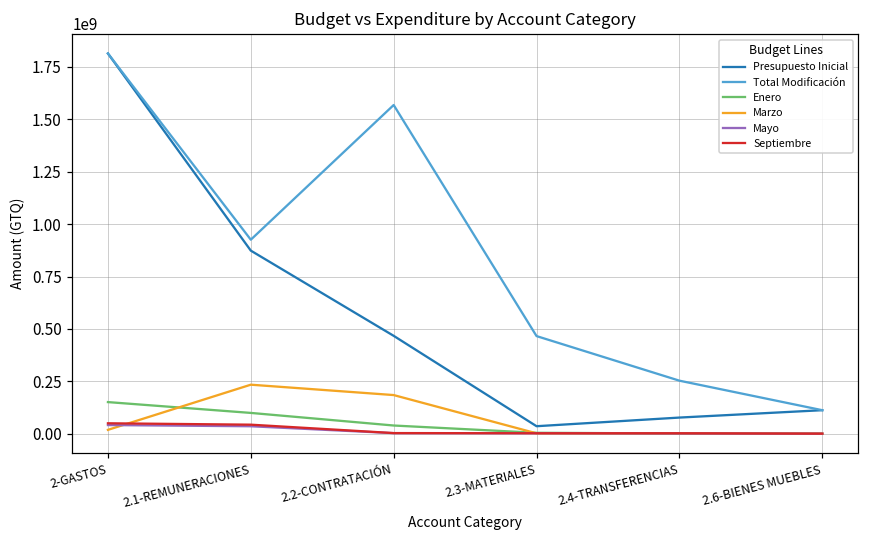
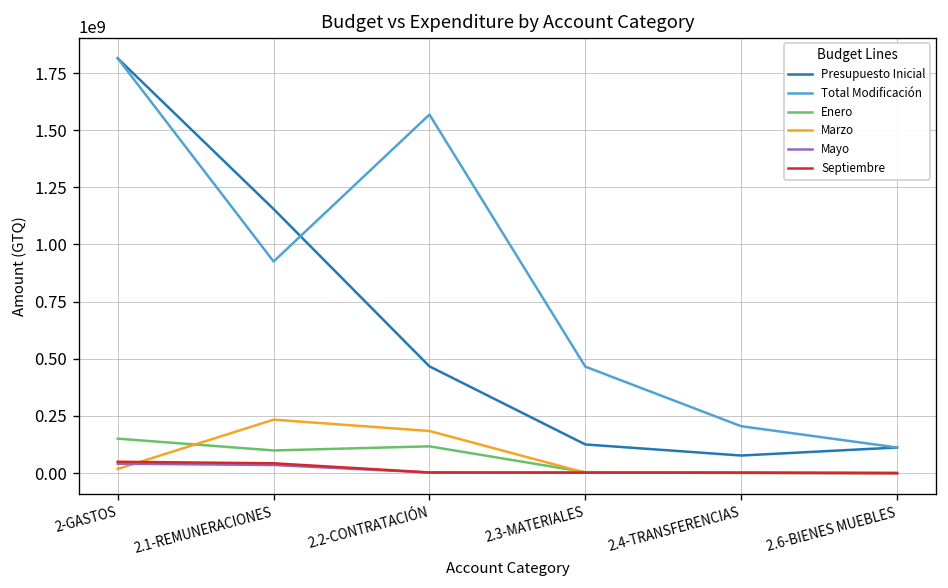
Presupuesto Inicial, 2.1-REMUNERACIONES: 870000000 -> 1150000000
Enero, 2.2-CONTRATACIÓN: 40000000 -> 120000000
Presupuesto Inicial, 2.3-MATERIALES: 40000000 -> 130000000
Total Modificación, 2.4-TRANSFERENCIAS: 250000000 -> 210000000
